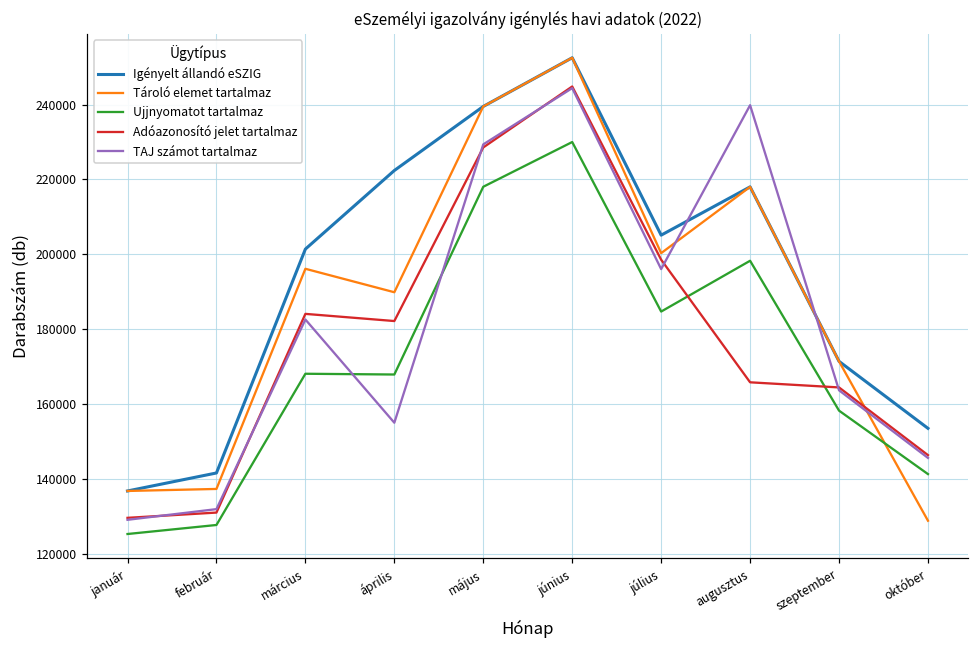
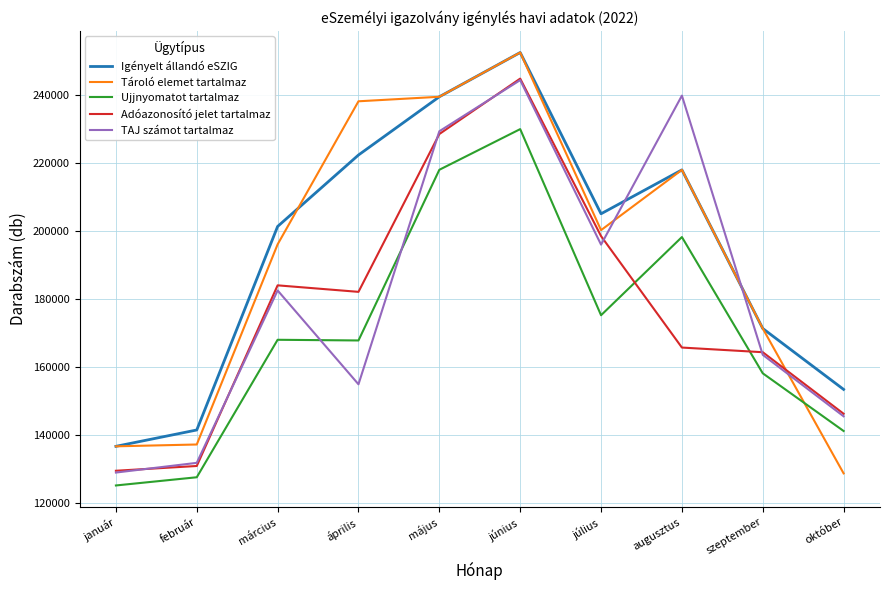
Tároló elemet tartalmaz, április: 190000 -> 238000
Ujjnyomatot tartalmaz, július: 185000 -> 175000
